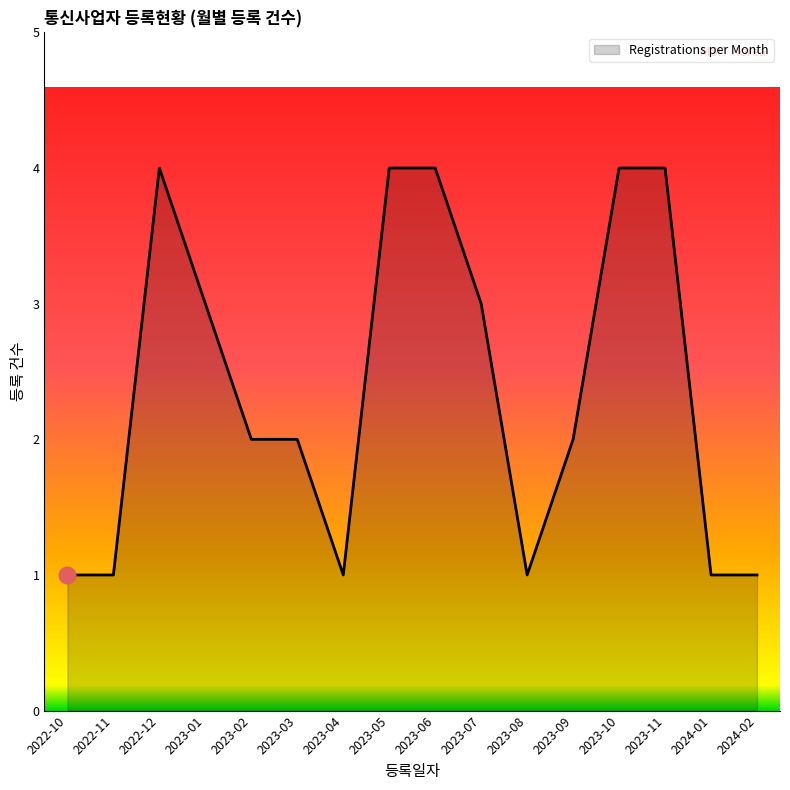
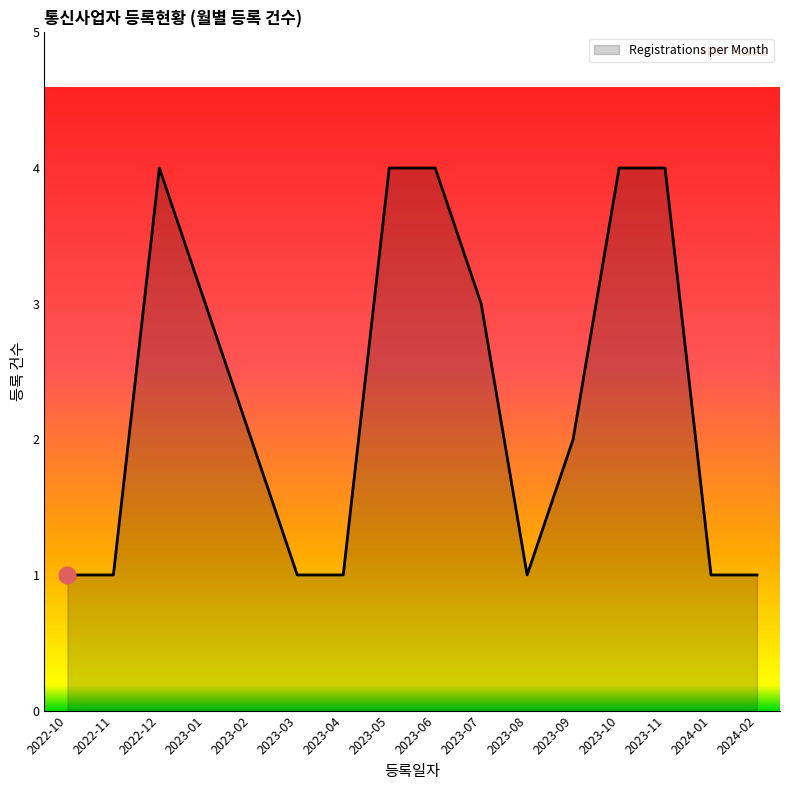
Registrations per Month, 2023-03: 2 -> 1
